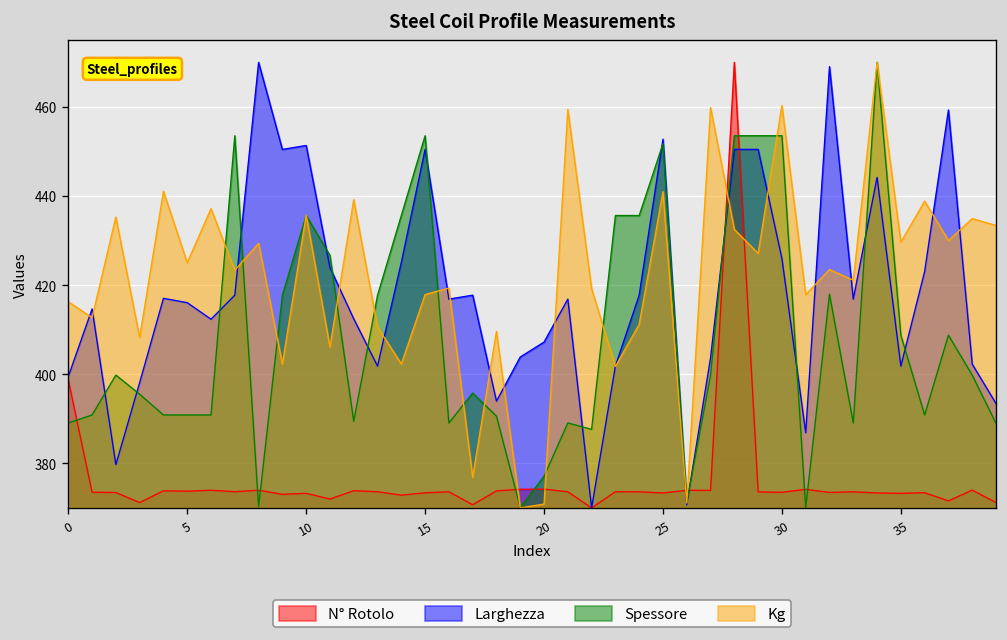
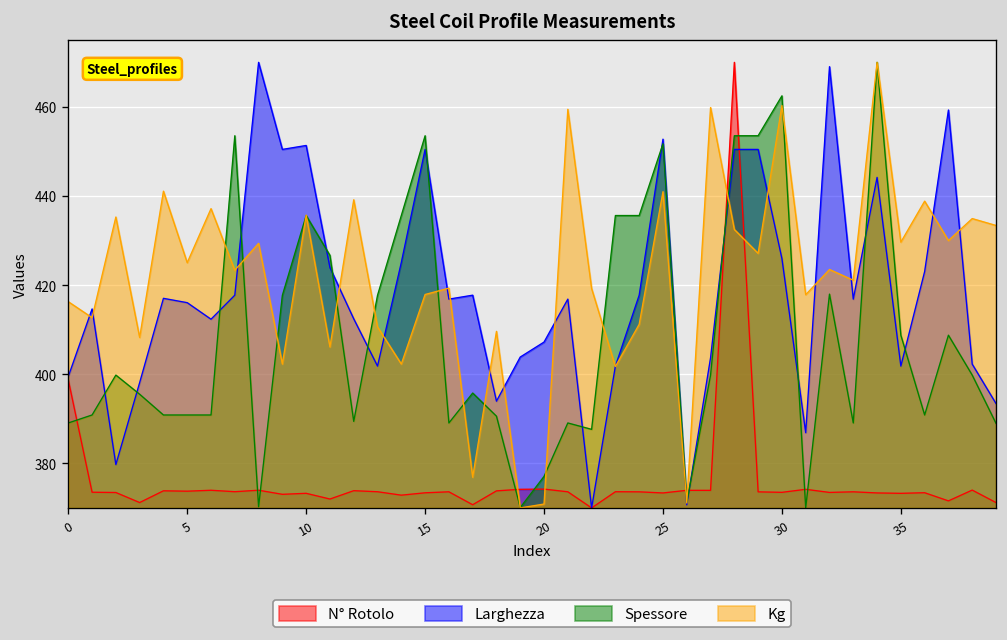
Spessore, 30: 454 -> 462
